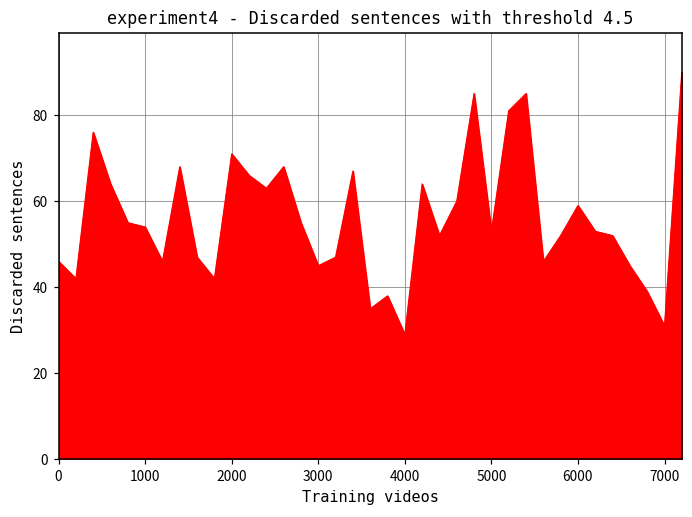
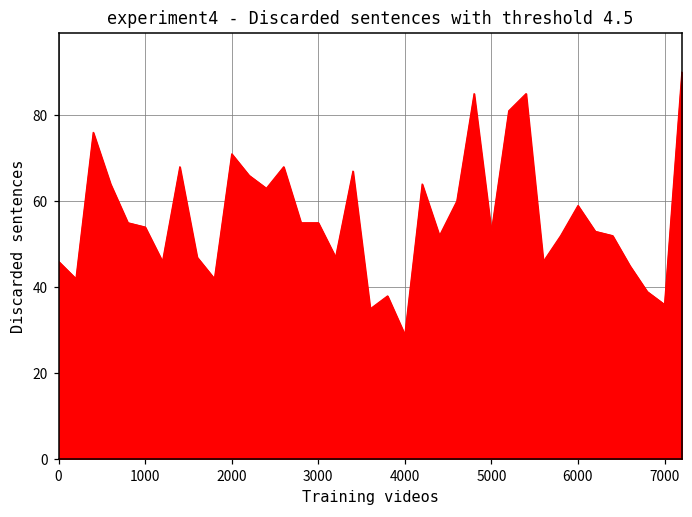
3000: 45 -> 55
7000: 31 -> 36
